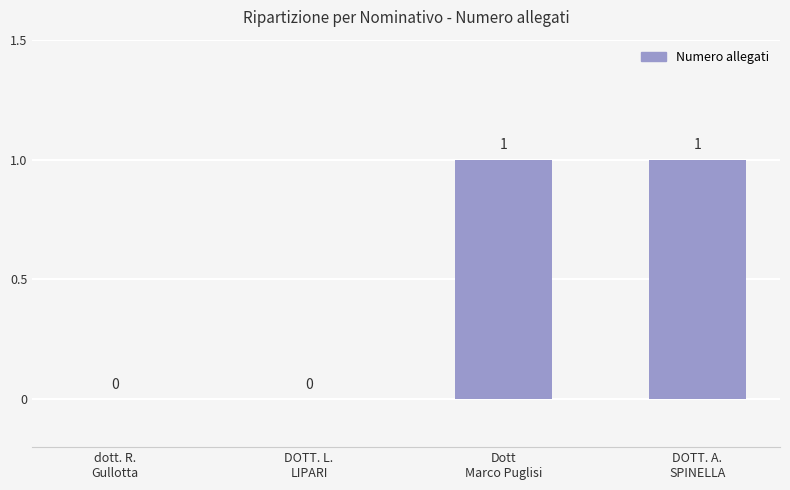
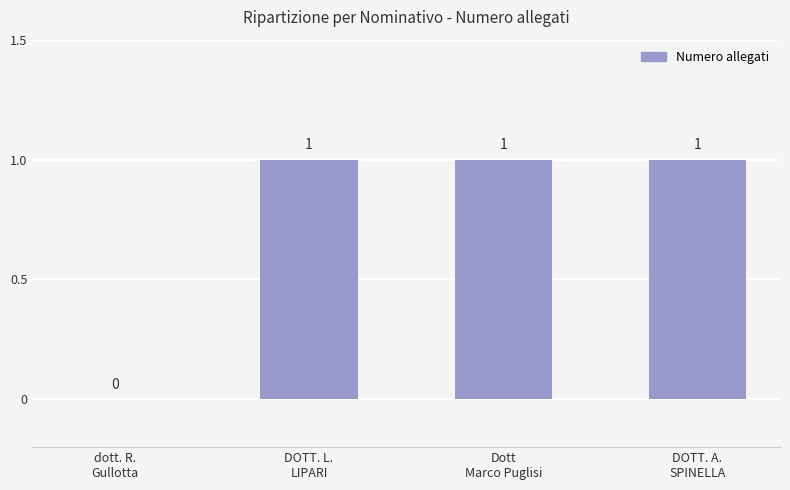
DOTT. L. LIPARI: 0 -> 1
